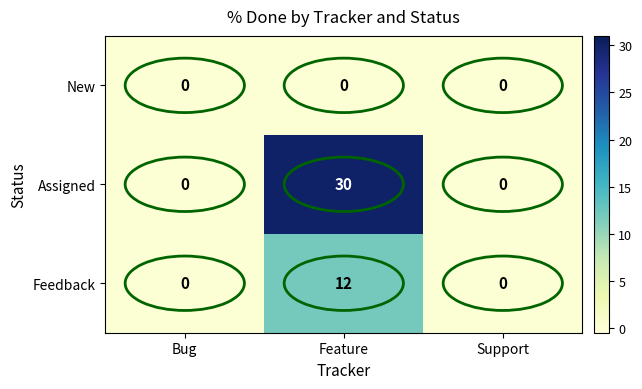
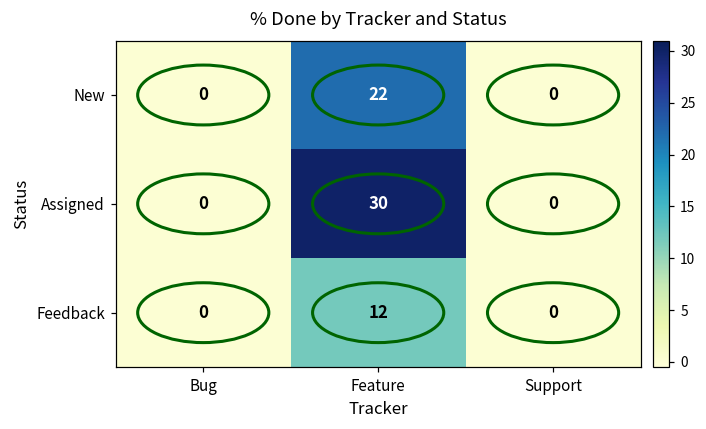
New, Feature: 0 -> 22
